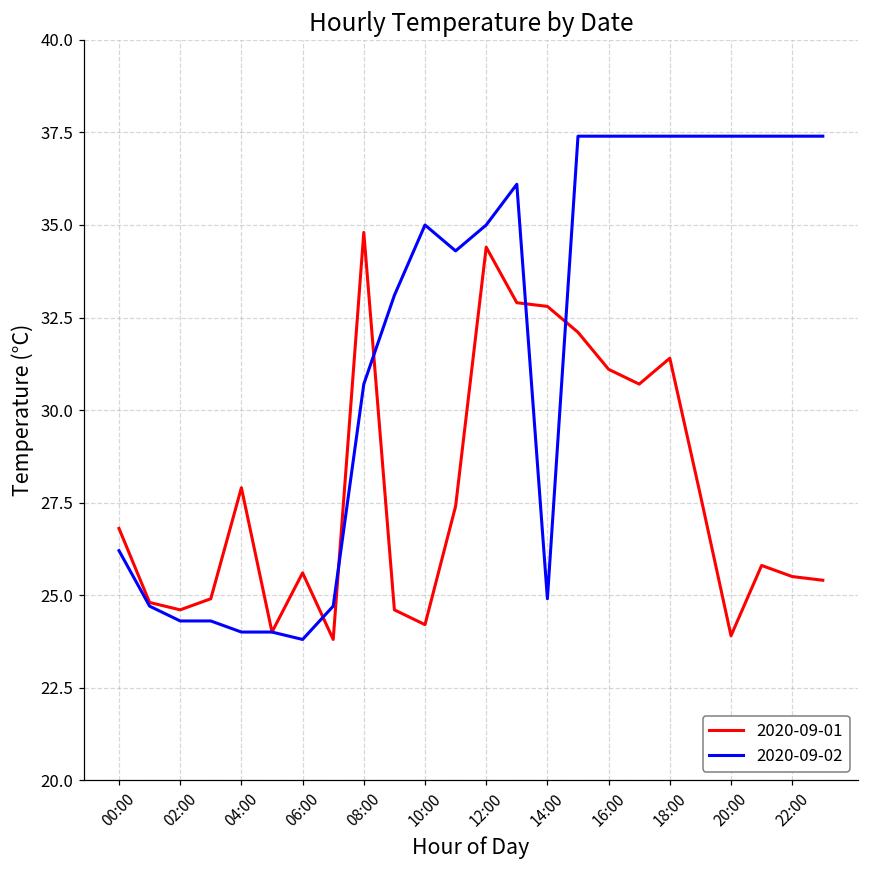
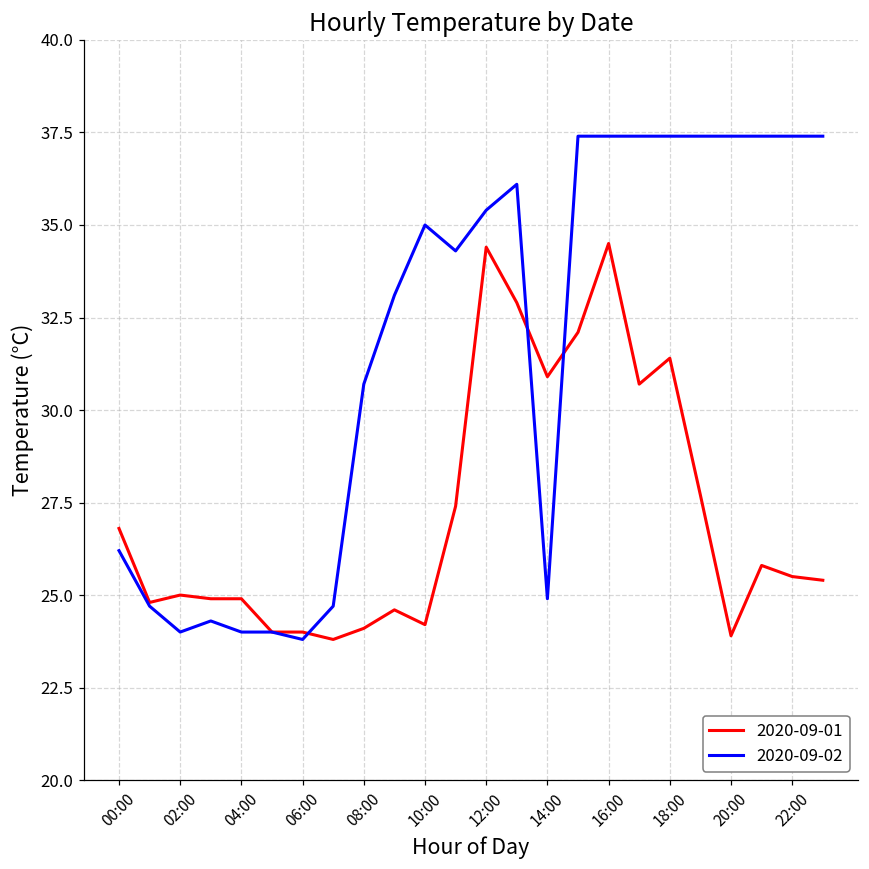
2020-09-01, 02:00: 24.6 -> 25.0
2020-09-02, 02:00: 24.3 -> 24.0
2020-09-01, 04:00: 27.9 -> 24.9
2020-09-01, 06:00: 25.6 -> 24.0
2020-09-01, 08:00: 34.8 -> 24.1
2020-09-02, 12:00: 35.0 -> 35.4
2020-09-01, 14:00: 32.8 -> 30.9
2020-09-01, 16:00: 31.1 -> 34.5
